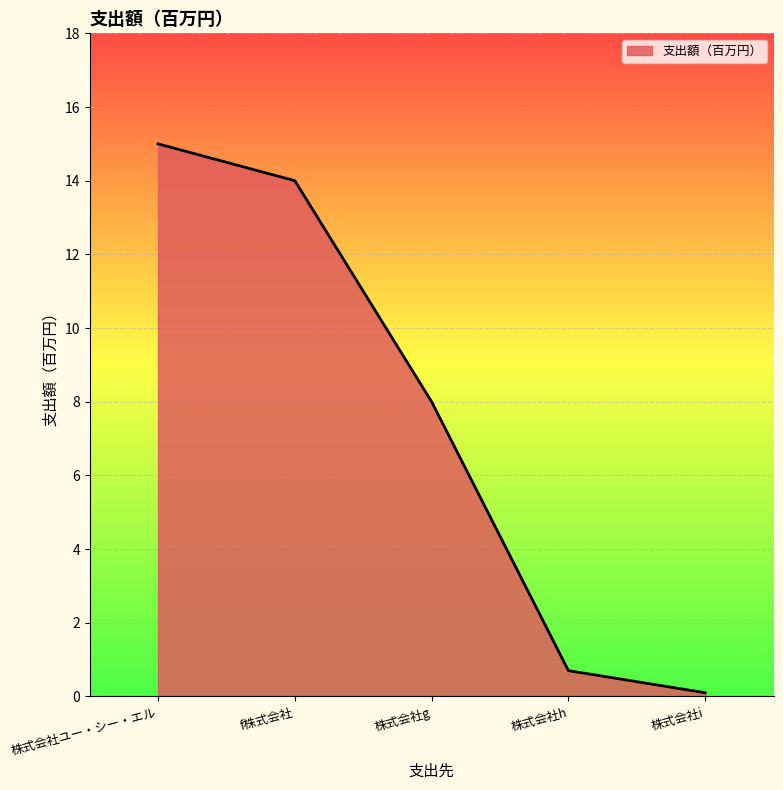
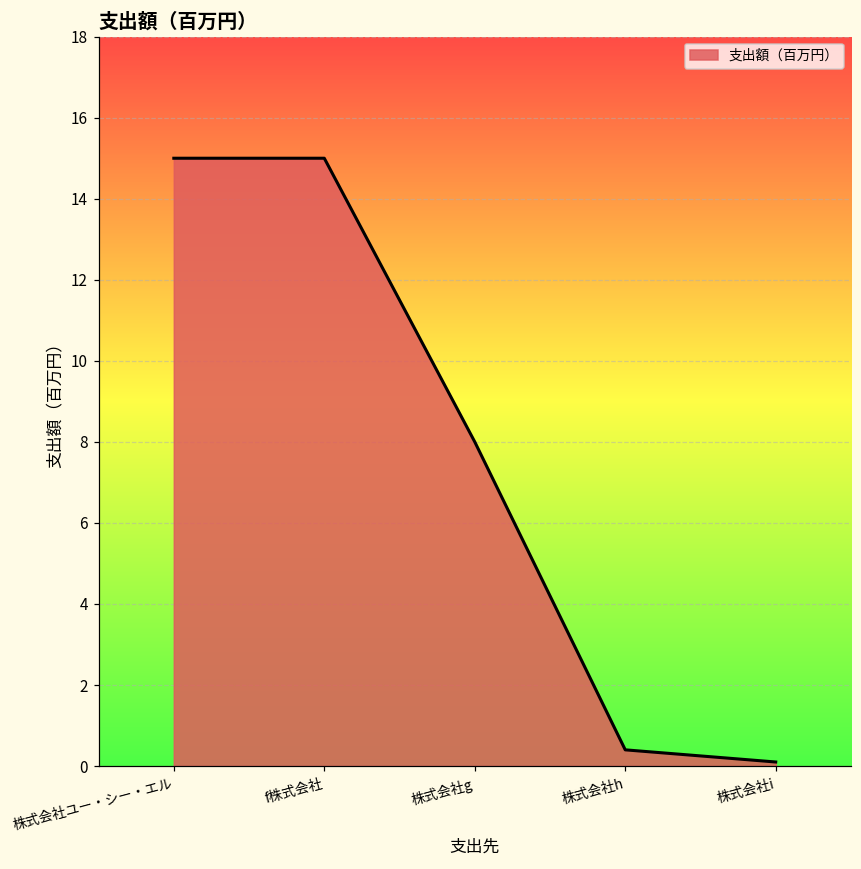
f株式会社: 14 -> 15
株式会社h: 0.7 -> 0.4
